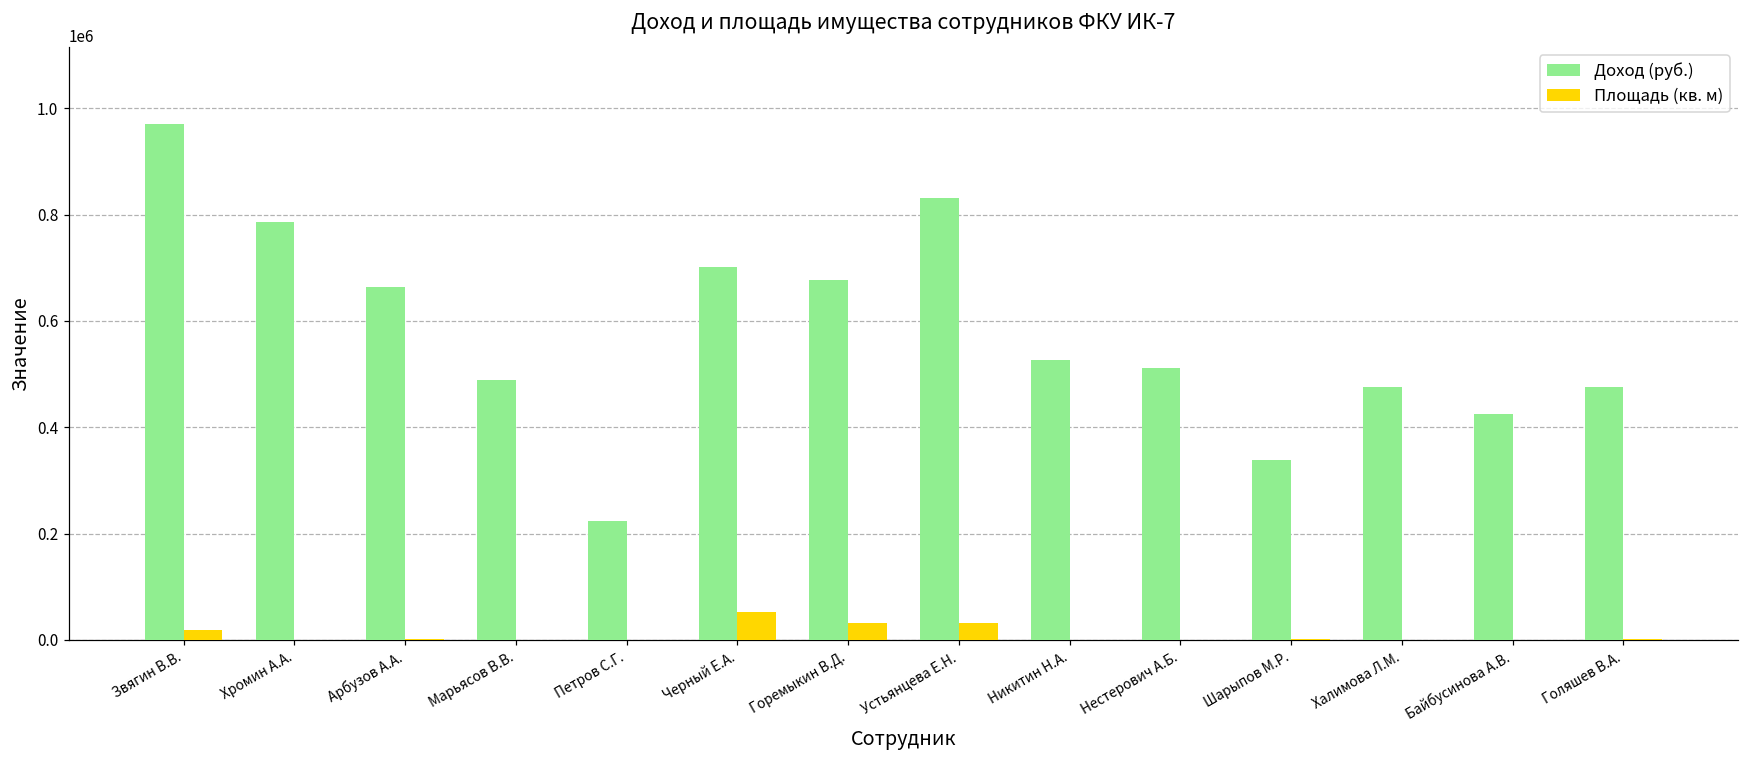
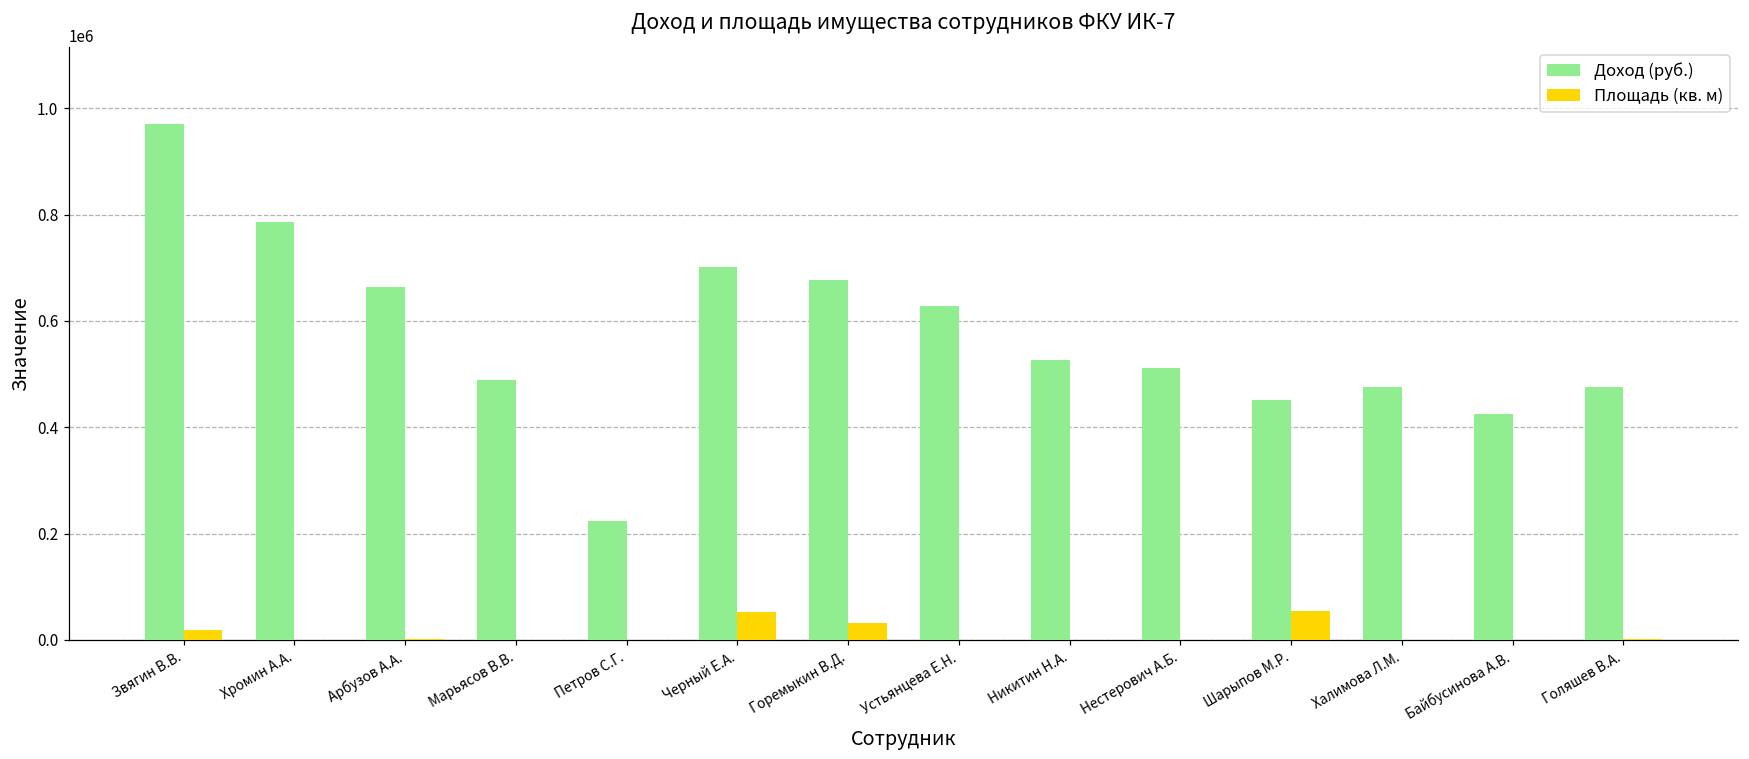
Доход (руб.), Устьянцева Е.Н.: 830000 -> 630000
Площадь (кв. м), Устьянцева Е.Н.: 30000 -> 0
Доход (руб.), Шарыпов М.Р.: 340000 -> 450000
Площадь (кв. м), Шарыпов М.Р.: 0 -> 50000
